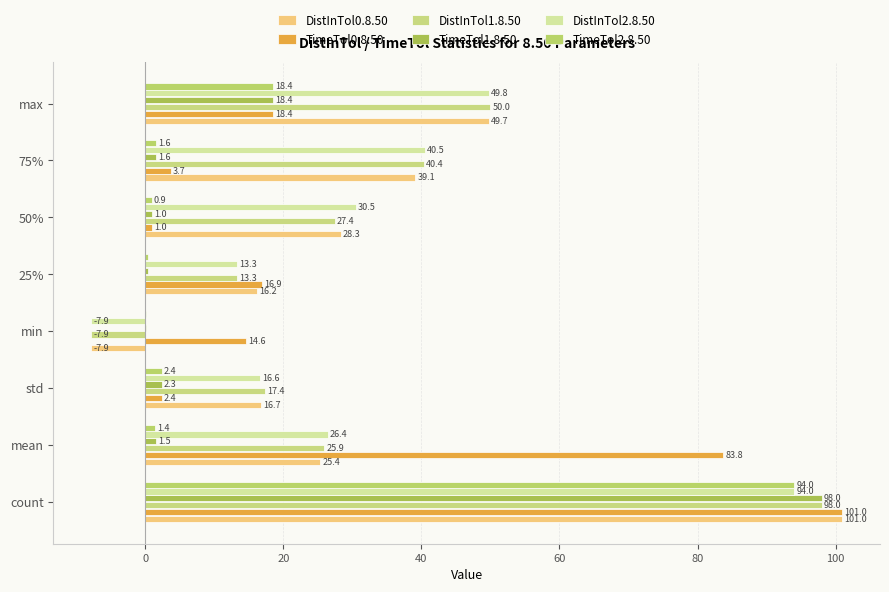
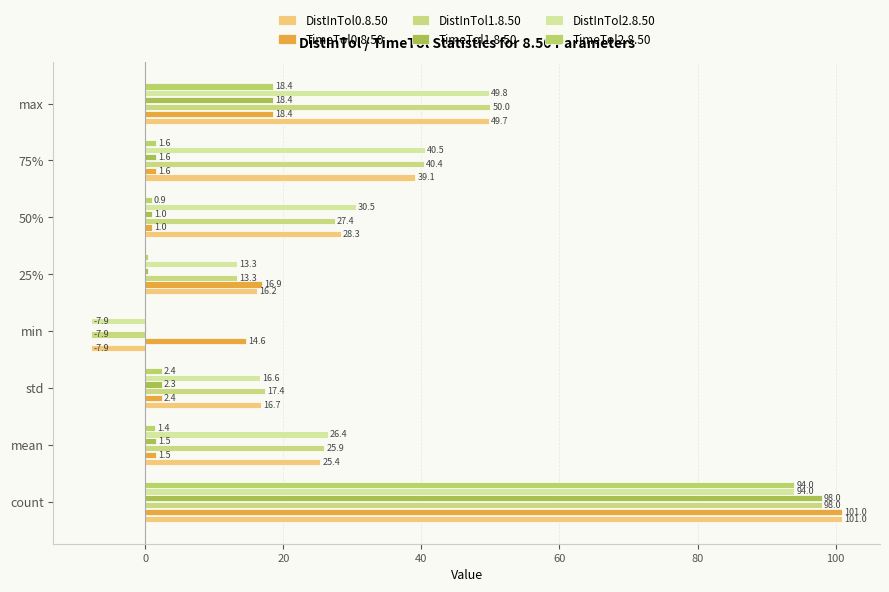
TimeTol0.8.50, 75%: 3.7 -> 1.6
TimeTol0.8.50, mean: 83.8 -> 1.5
